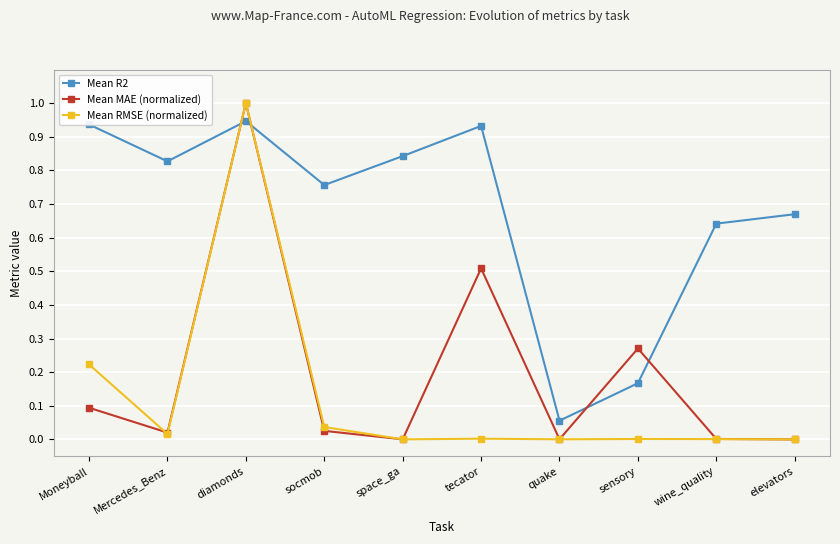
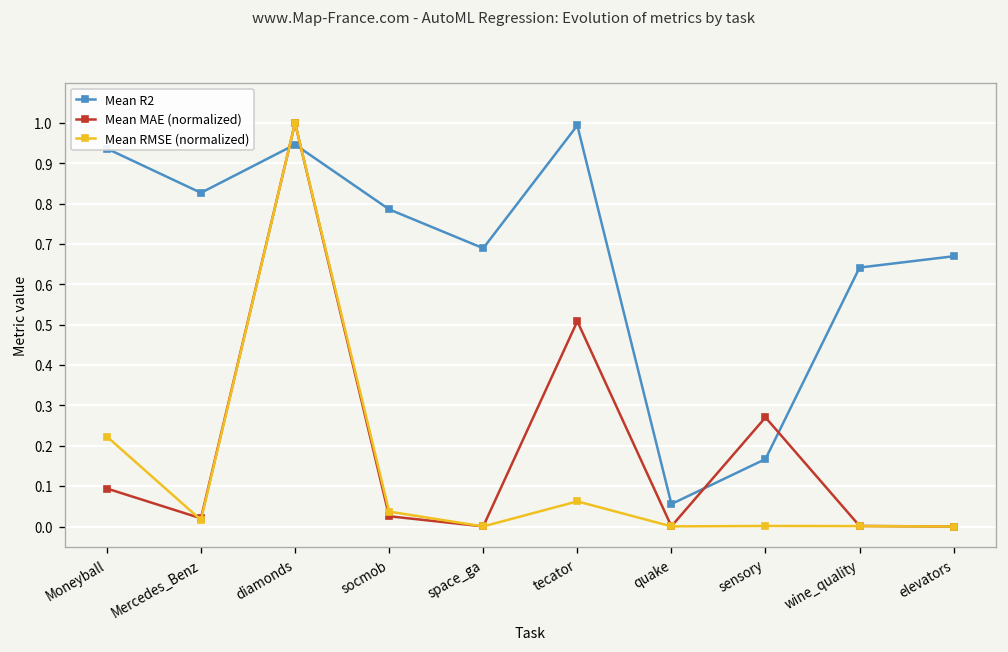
Mean R2, socmob: 0.76 -> 0.79
Mean R2, space_ga: 0.84 -> 0.69
Mean R2, tecator: 0.93 -> 0.99
Mean RMSE (normalized), tecator: 0.00 -> 0.06
